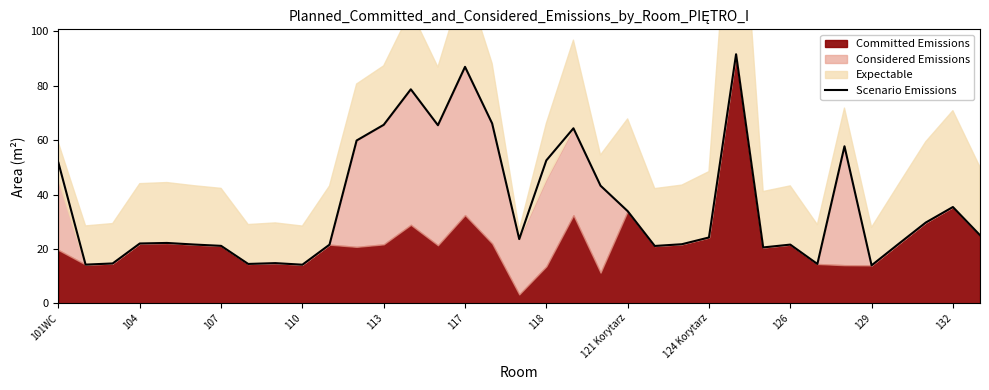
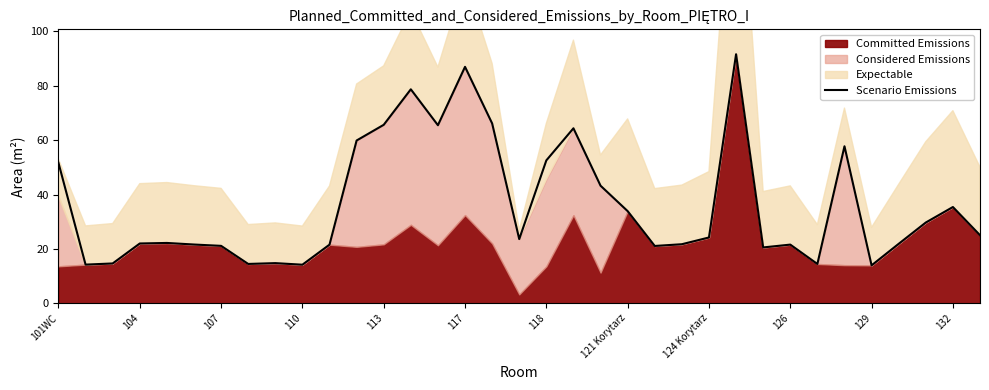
Committed Emissions, 101WC: 20 -> 14
